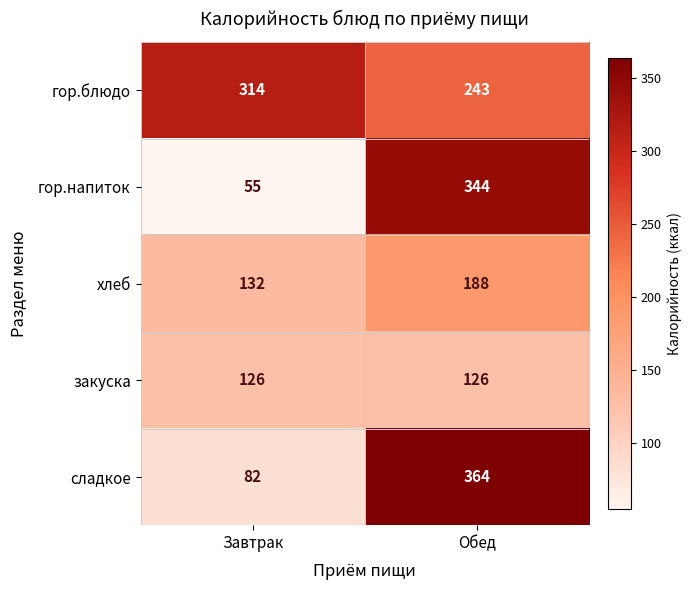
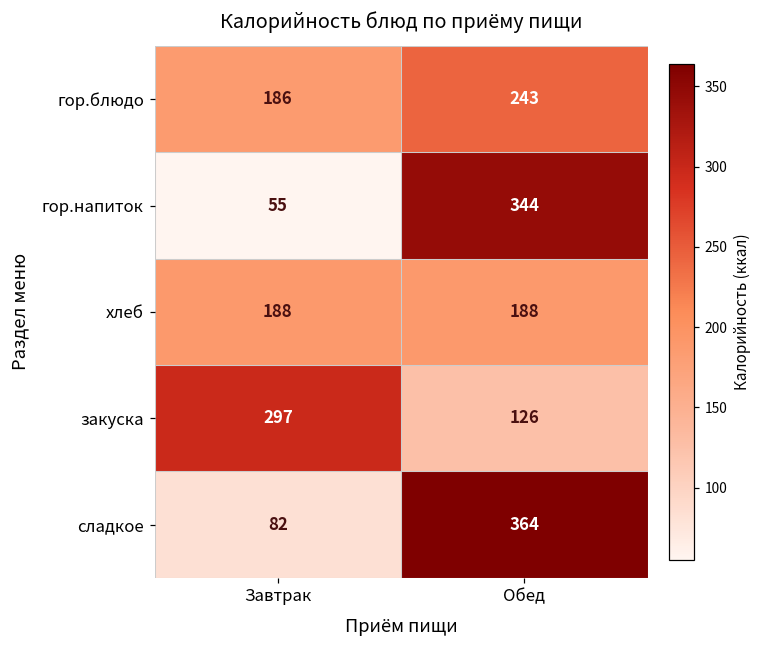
гор.блюдо, Завтрак: 314 -> 186
хлеб, Завтрак: 132 -> 188
закуска, Завтрак: 126 -> 297
